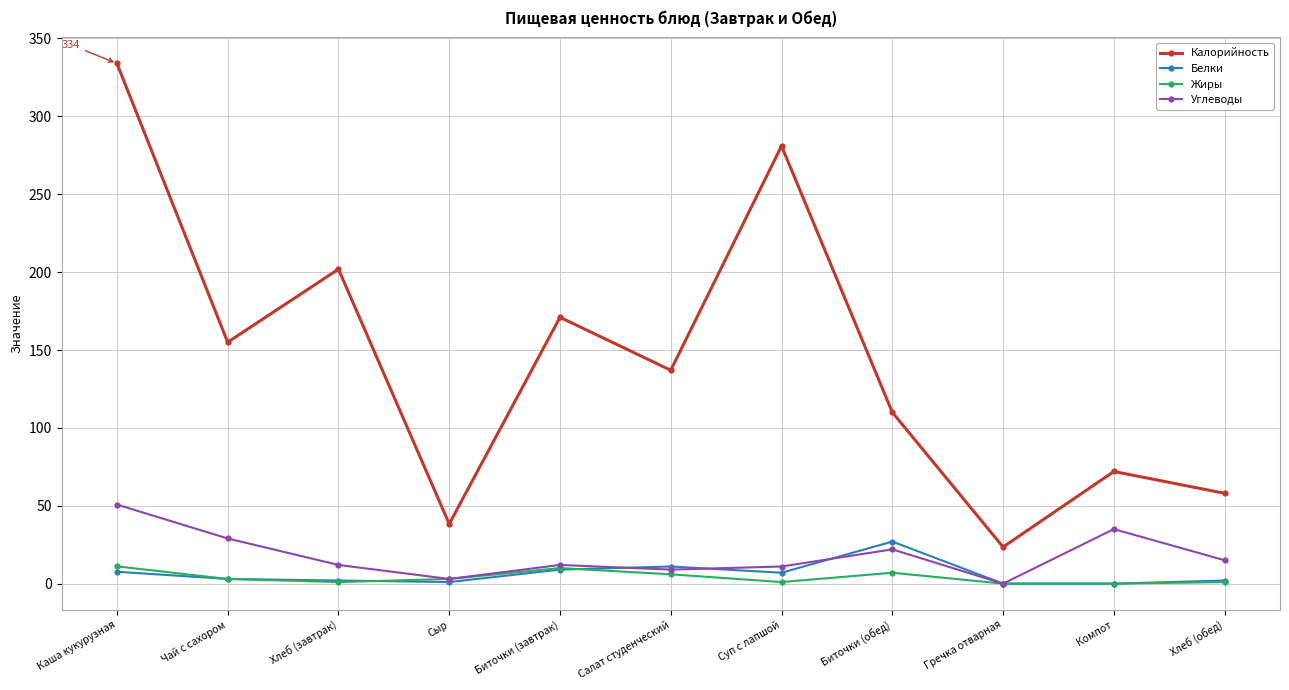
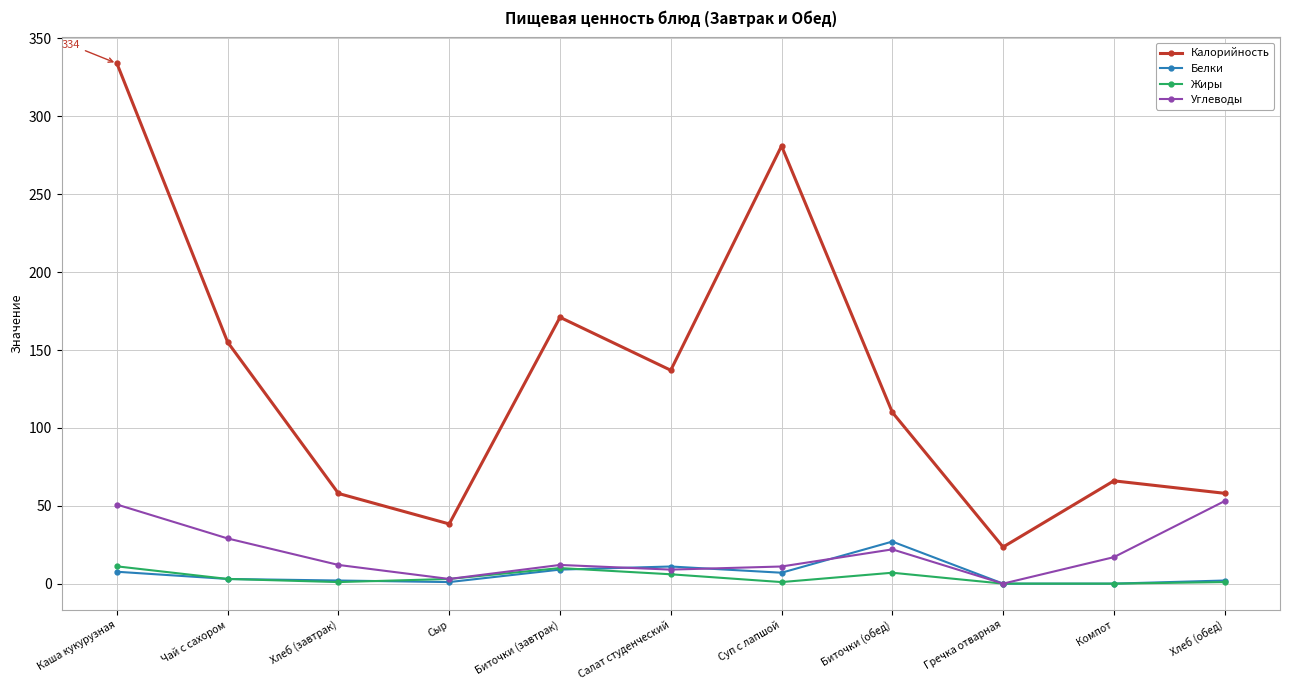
Калорийность, Хлеб (завтрак): 202 -> 58
Калорийность, Компот: 72 -> 66
Углеводы, Компот: 35 -> 17
Углеводы, Хлеб (обед): 15 -> 53
